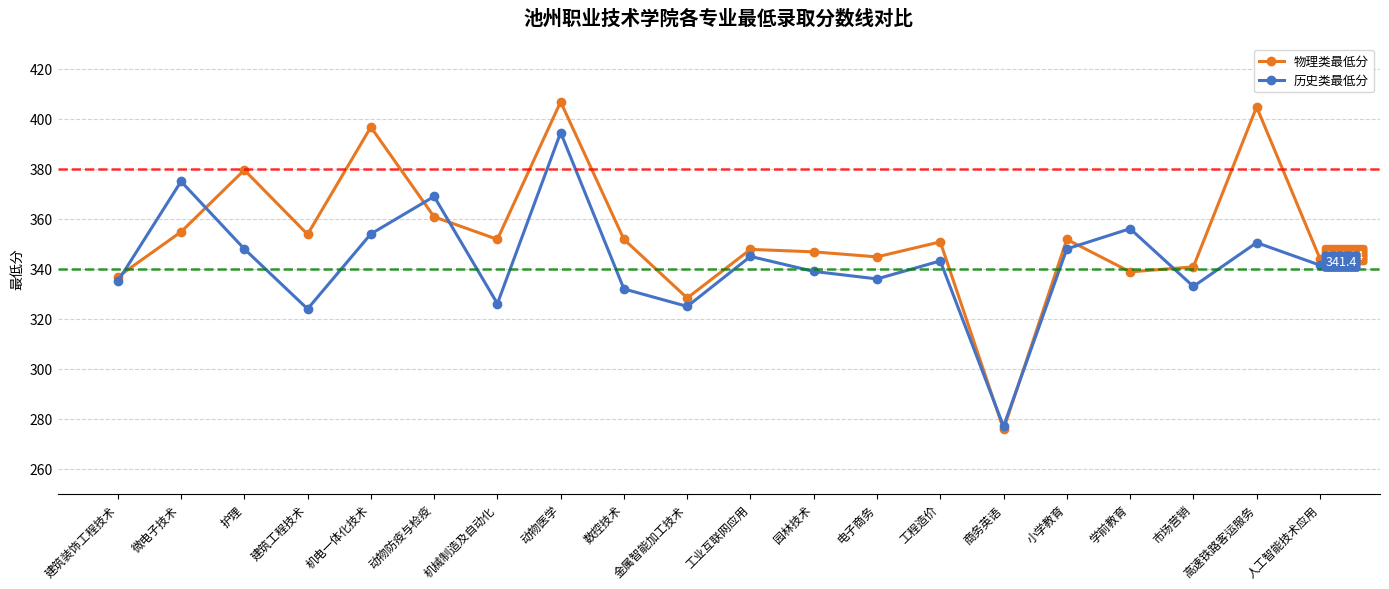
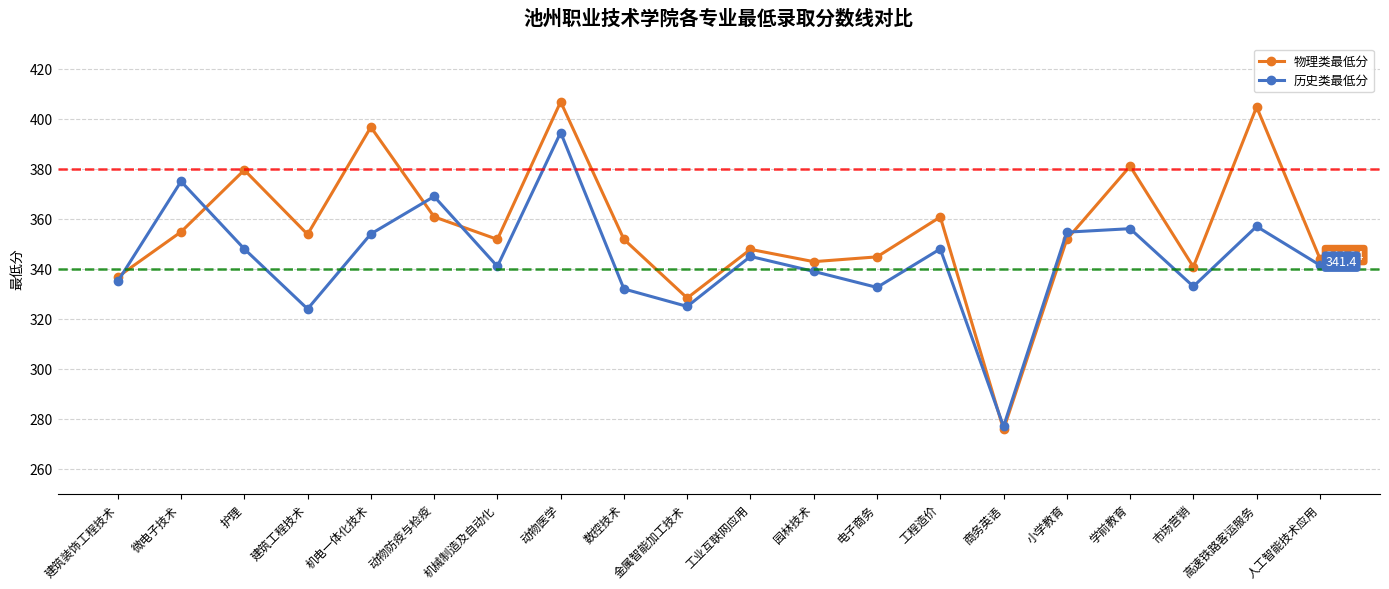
历史类最低分, 机械制造及自动化: 326 -> 341
物理类最低分, 园林技术: 347 -> 343
历史类最低分, 电子商务: 336 -> 333
物理类最低分, 工程造价: 351 -> 361
历史类最低分, 工程造价: 343 -> 348
历史类最低分, 小学教育: 348 -> 355
物理类最低分, 学前教育: 339 -> 381
历史类最低分, 高速铁路客运服务: 350 -> 357
